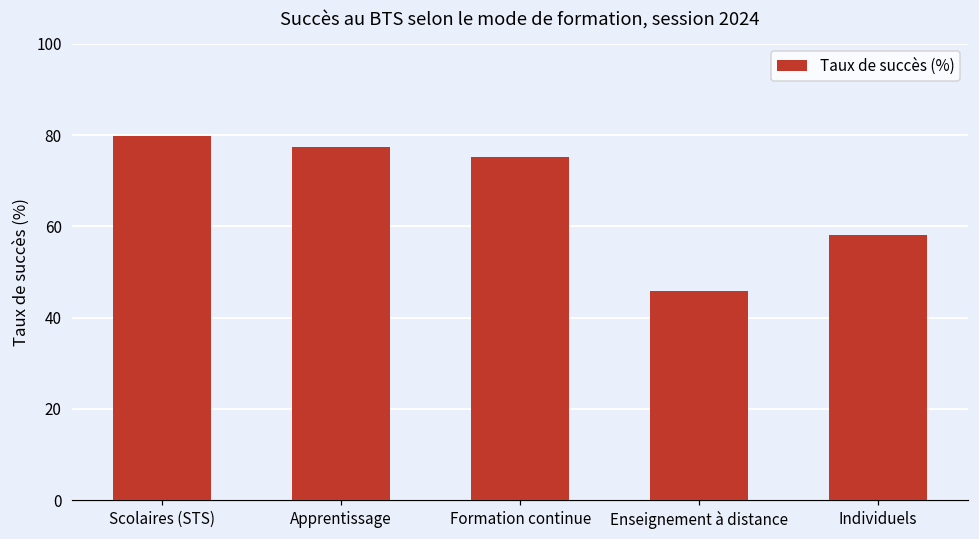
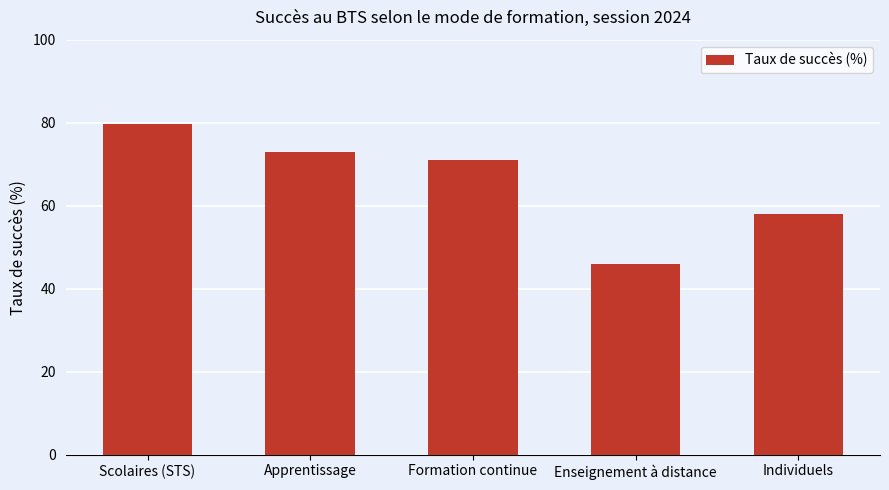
Apprentissage: 77 -> 73
Formation continue: 75 -> 71
